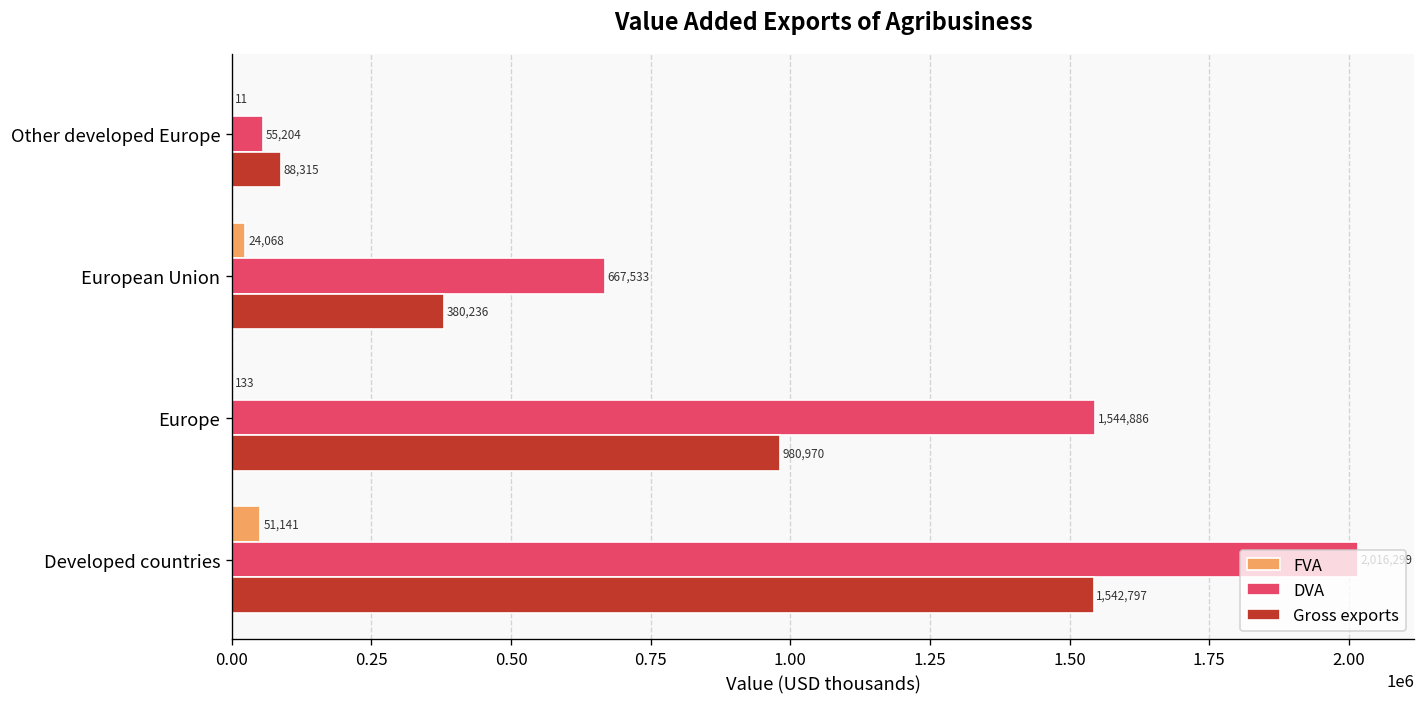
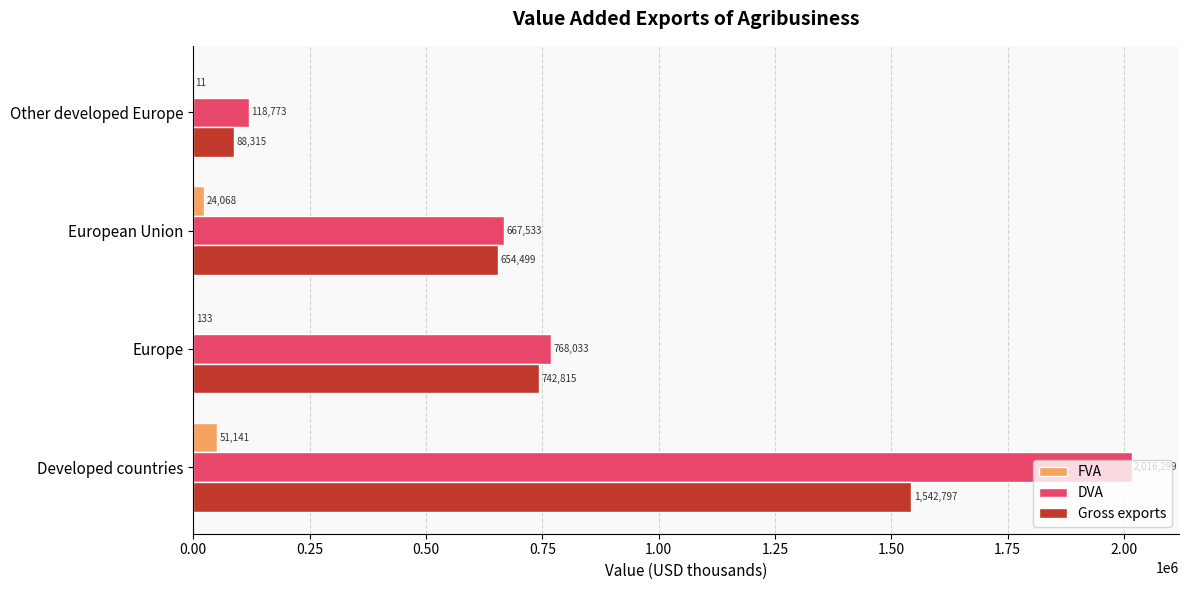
DVA, Other developed Europe: 55,204 -> 118,773
Gross exports, European Union: 380,236 -> 654,499
DVA, Europe: 1,544,886 -> 768,033
Gross exports, Europe: 980,970 -> 742,815
